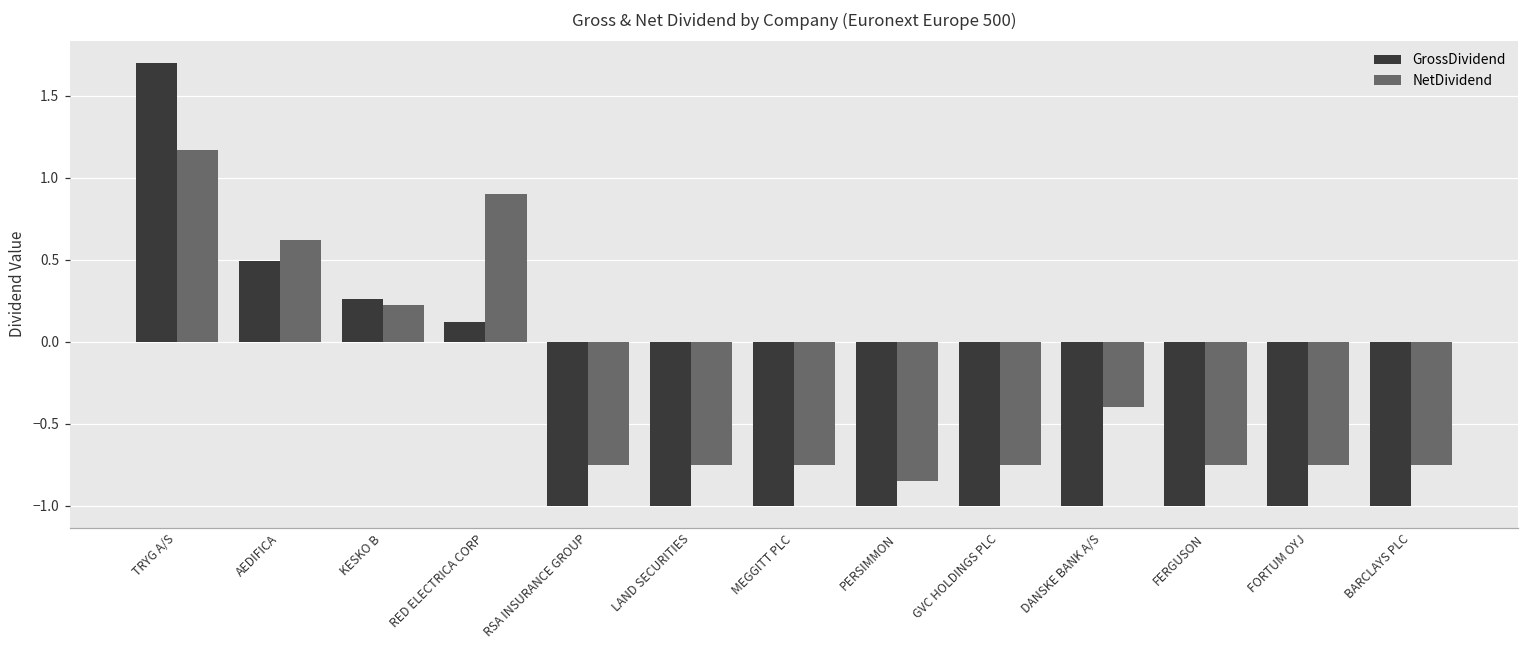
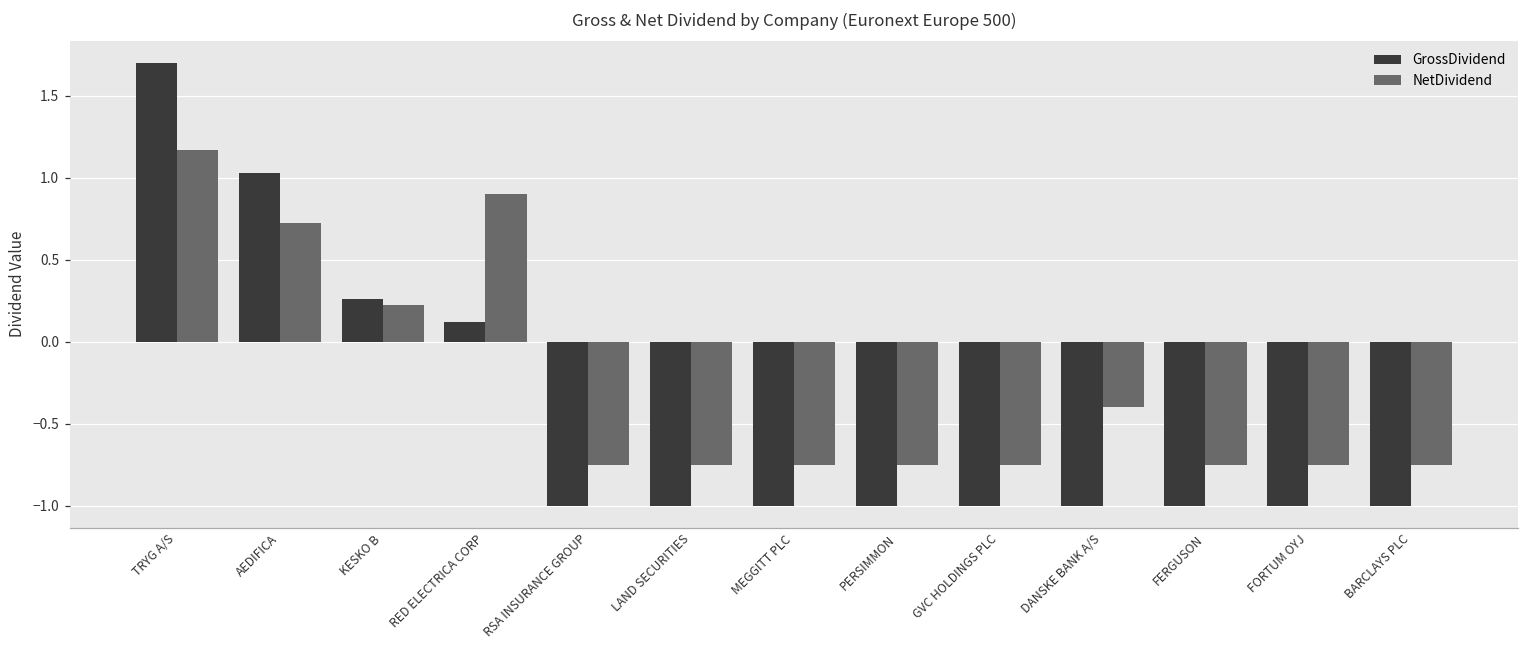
GrossDividend, AEDIFICA: 0.49 -> 1.03
NetDividend, AEDIFICA: 0.62 -> 0.72
NetDividend, PERSIMMON: -0.85 -> -0.75
